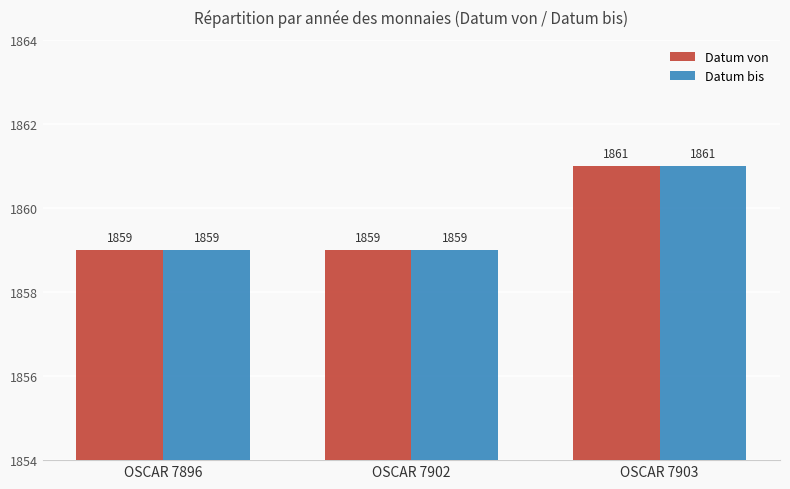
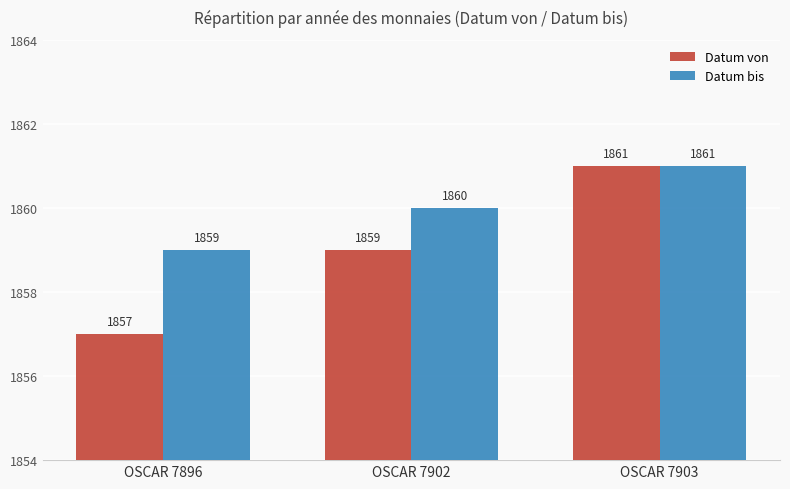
Datum von, OSCAR 7896: 1859 -> 1857
Datum bis, OSCAR 7902: 1859 -> 1860
